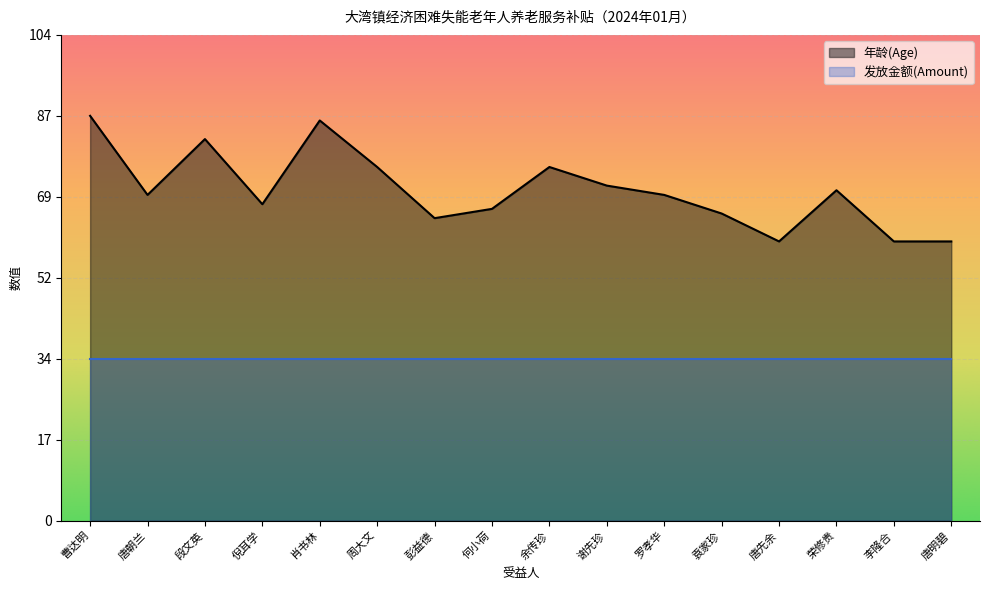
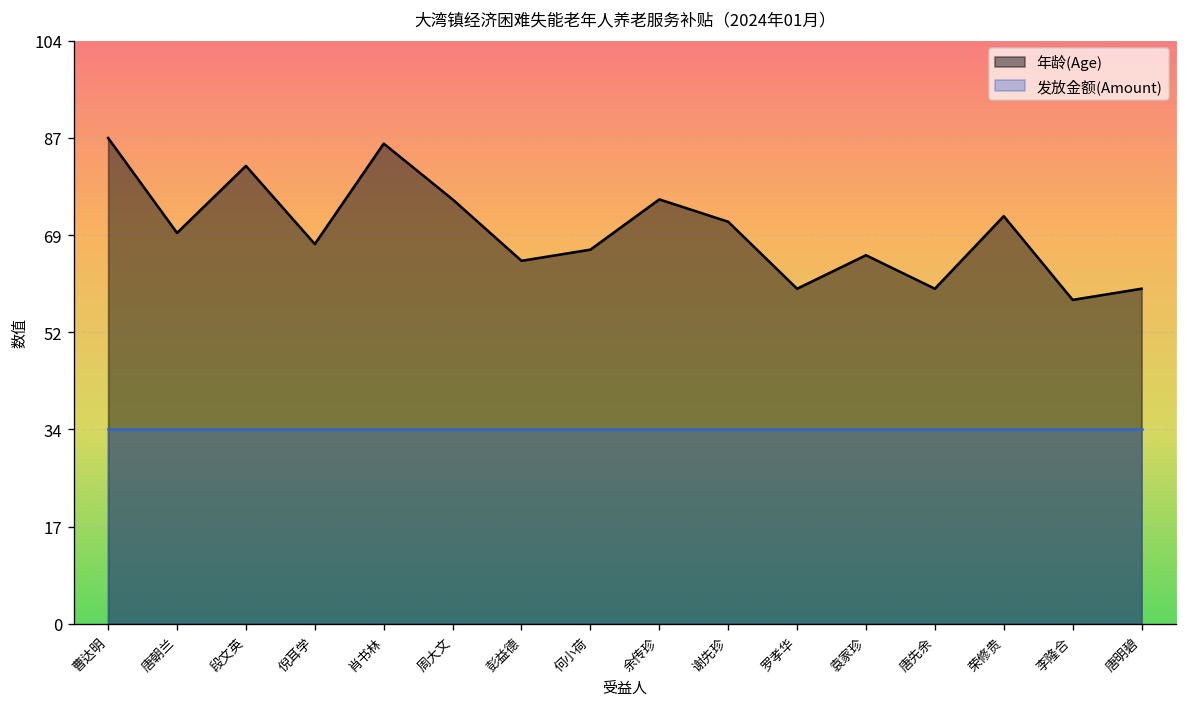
年龄(Age), 罗孝华: 70 -> 60
年龄(Age), 荣修贵: 71 -> 73
年龄(Age), 李隆合: 60 -> 58
